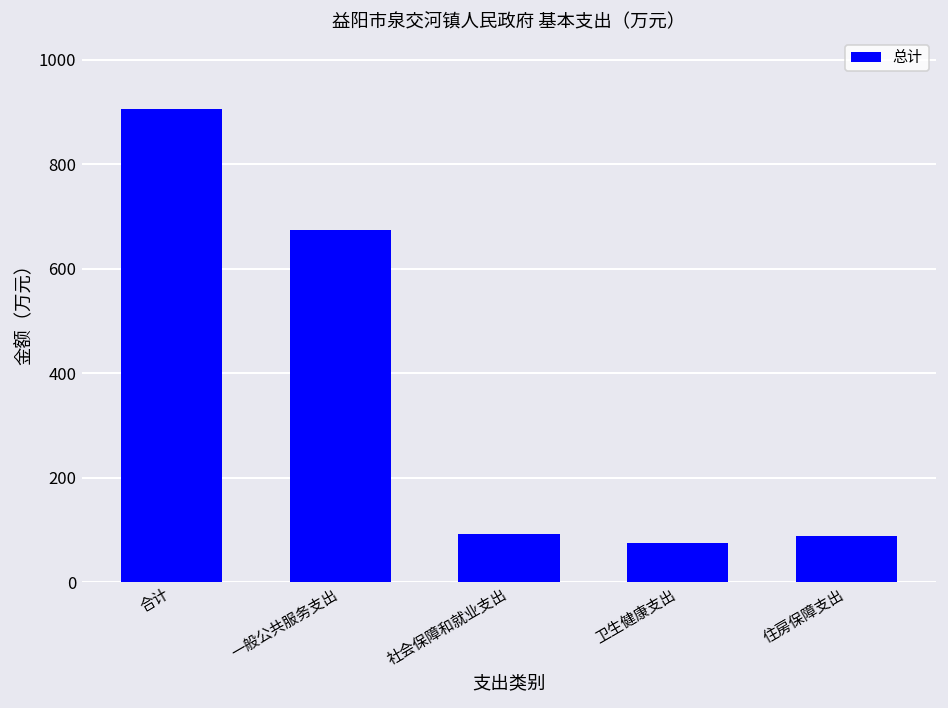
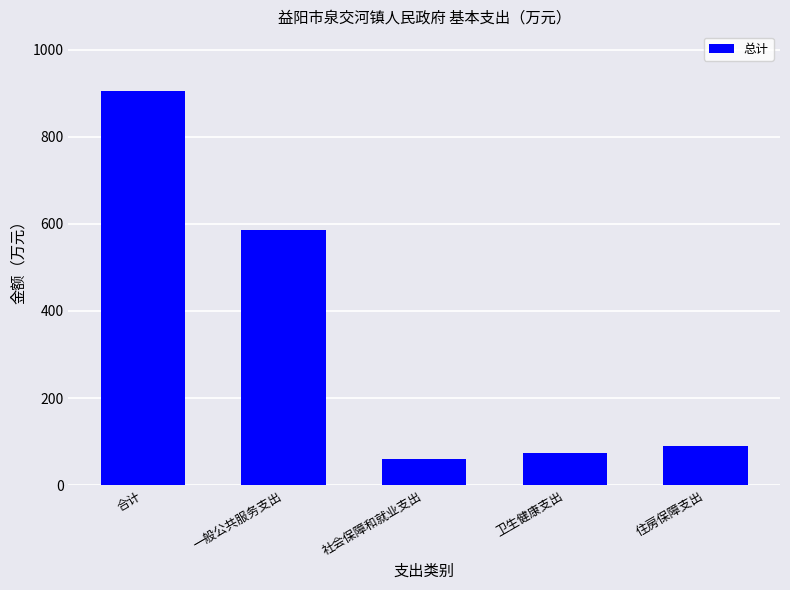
一般公共服务支出: 670 -> 590
社会保障和就业支出: 90 -> 60
